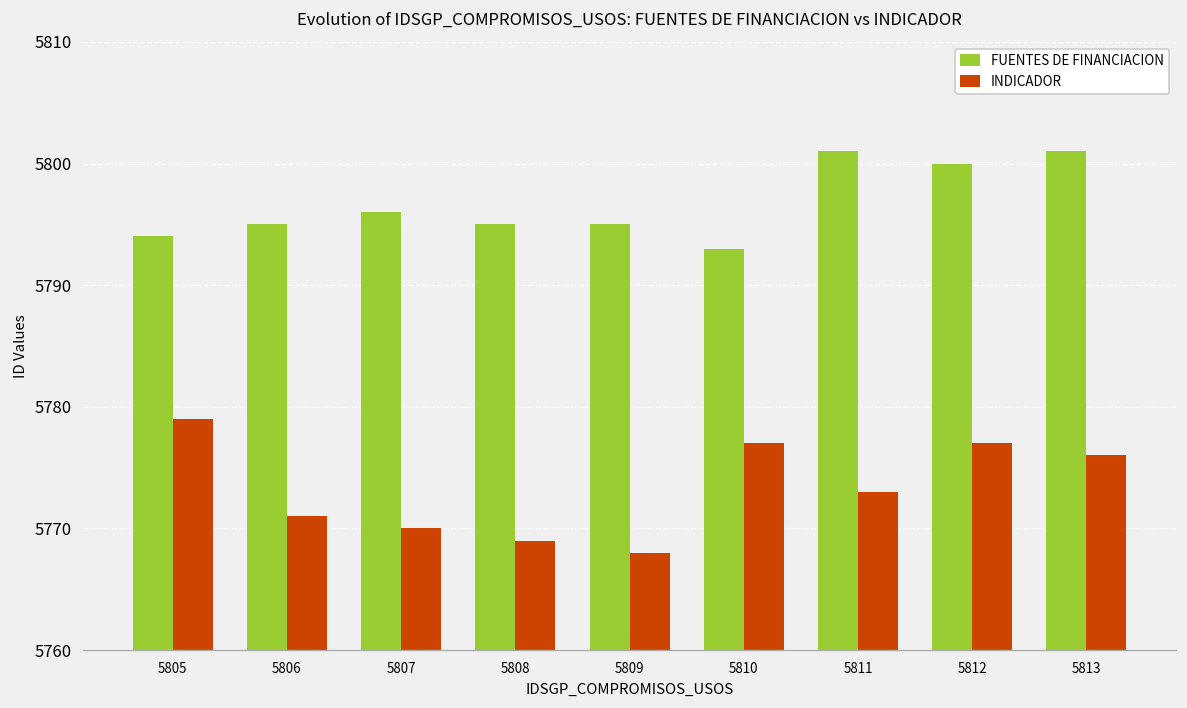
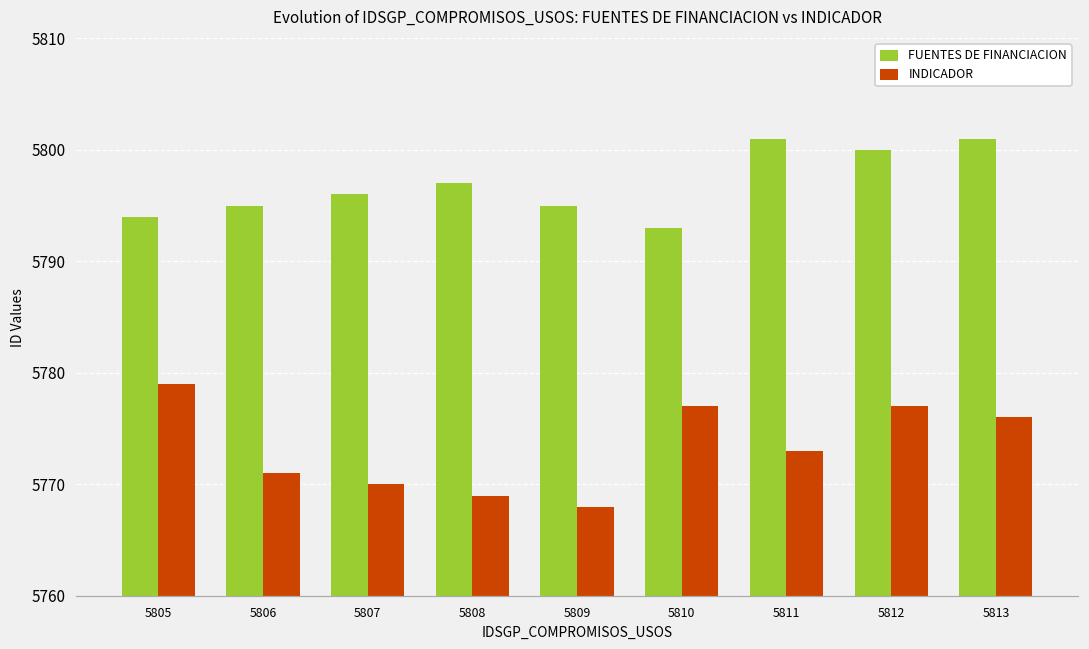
FUENTES DE FINANCIACION, 5808: 5795 -> 5797
